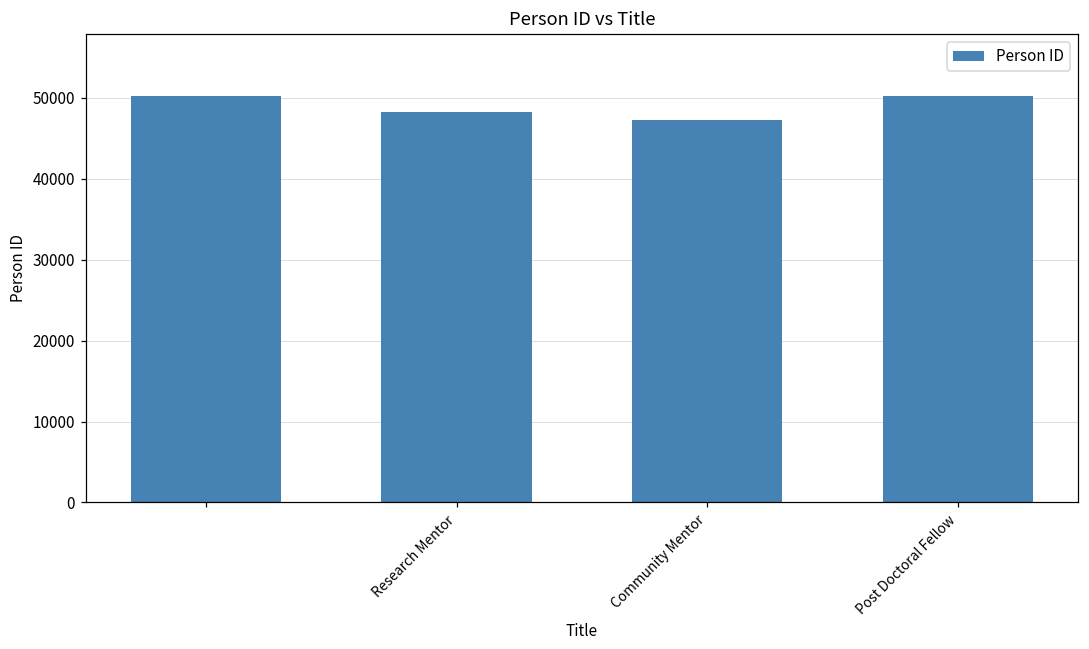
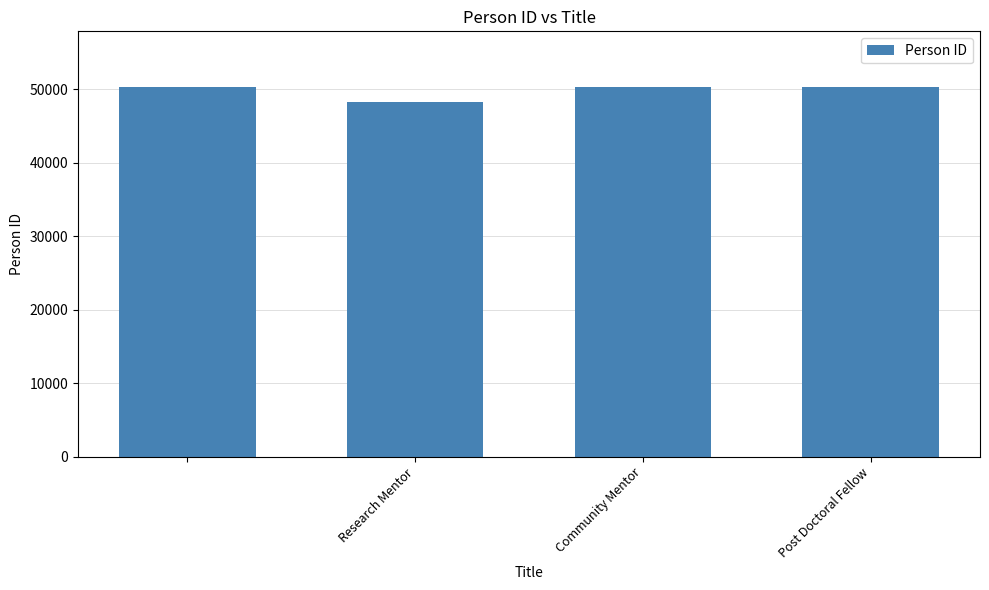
Community Mentor: 47000 -> 50000
